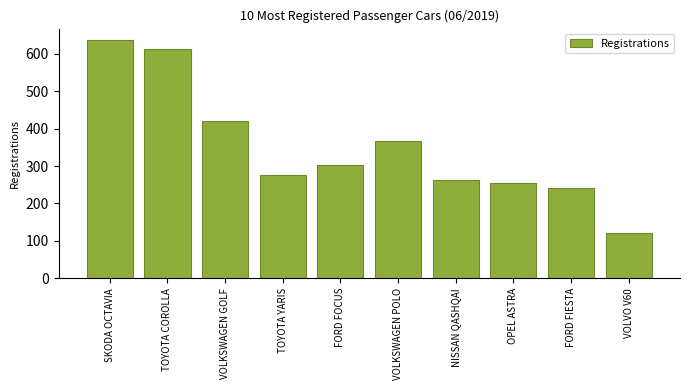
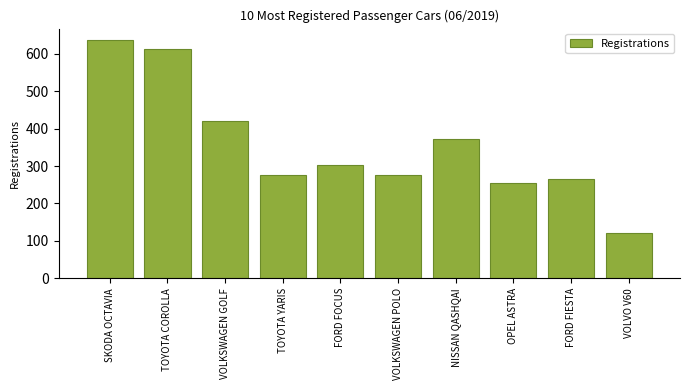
VOLKSWAGEN POLO: 370 -> 280
NISSAN QASHQAI: 260 -> 370
FORD FIESTA: 240 -> 270
